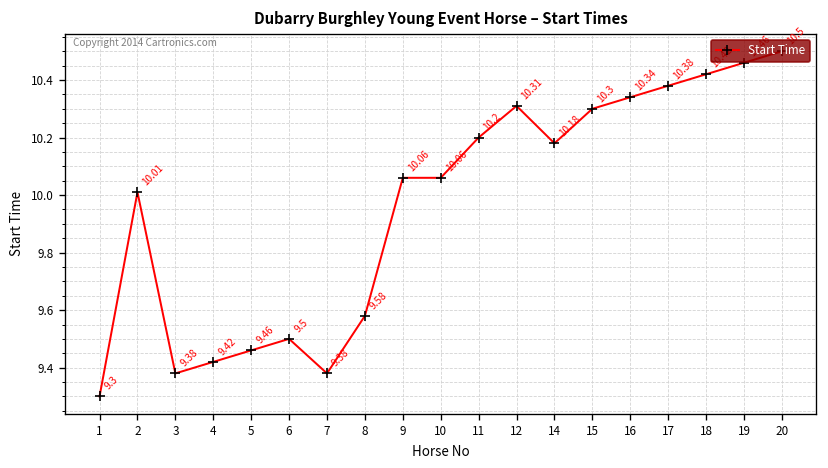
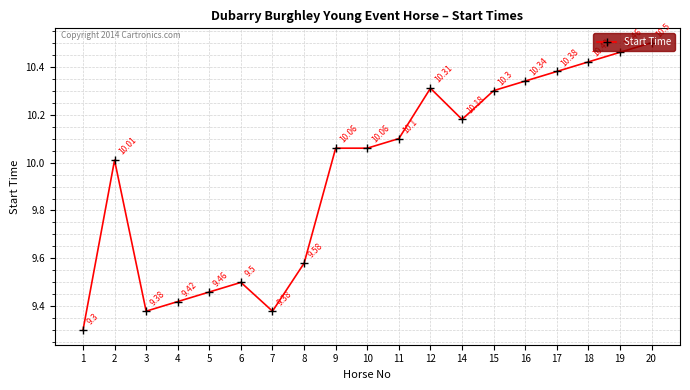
11: 10.2 -> 10.1
